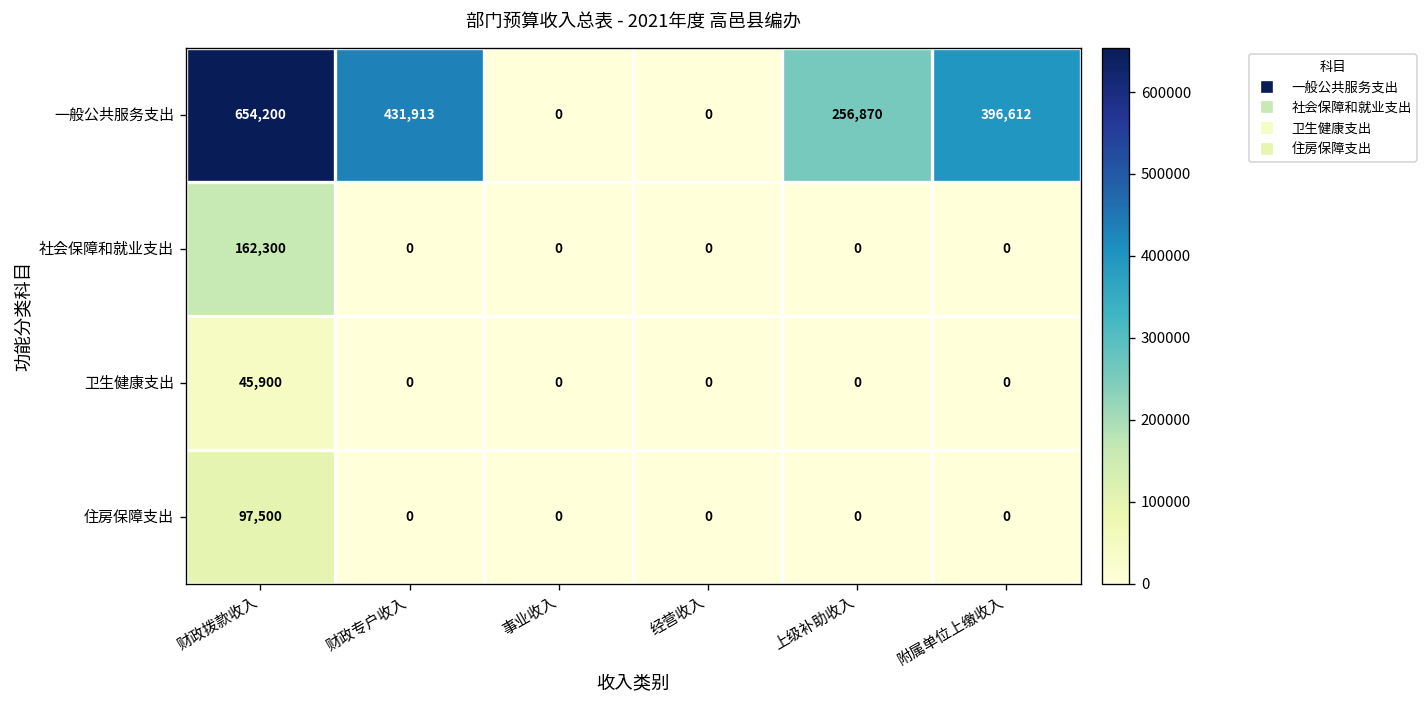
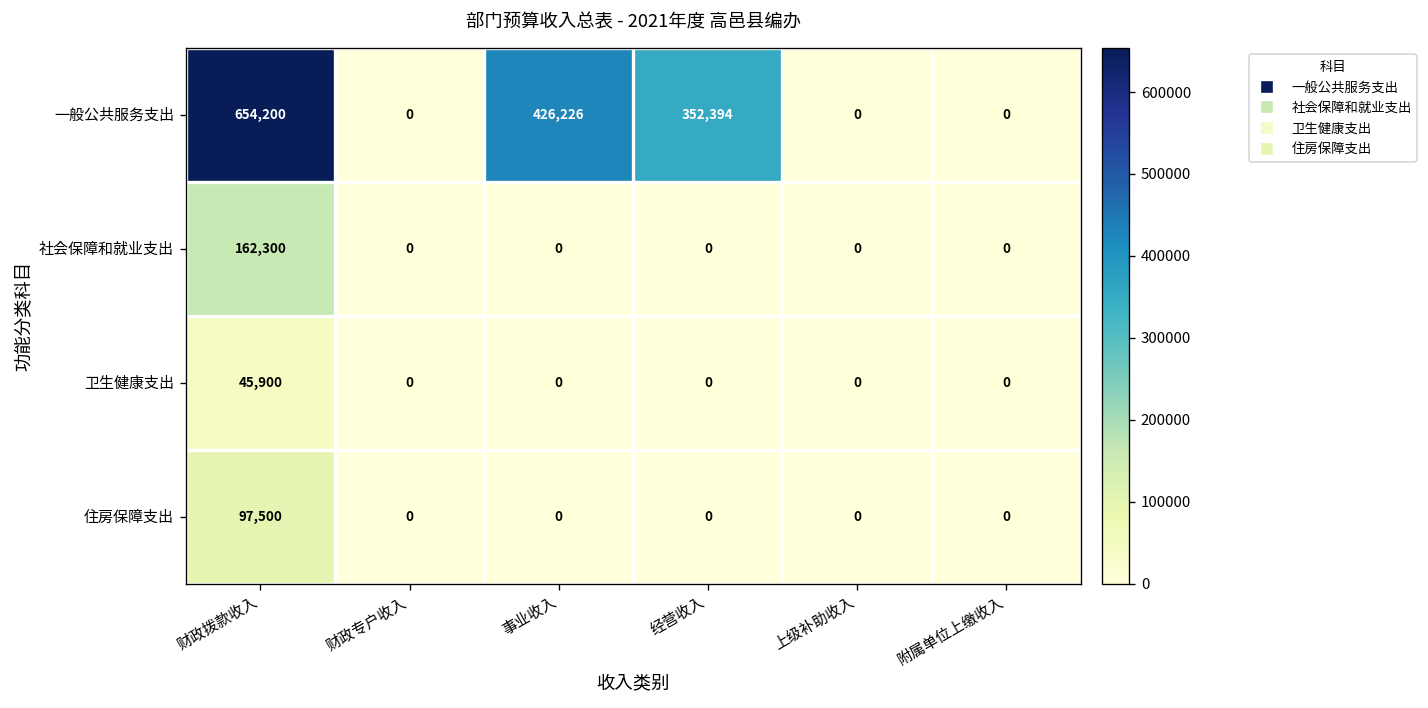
一般公共服务支出, 财政专户收入: 431,913 -> 0
一般公共服务支出, 事业收入: 0 -> 426,226
一般公共服务支出, 经营收入: 0 -> 352,394
一般公共服务支出, 上级补助收入: 256,870 -> 0
一般公共服务支出, 附属单位上缴收入: 396,612 -> 0
